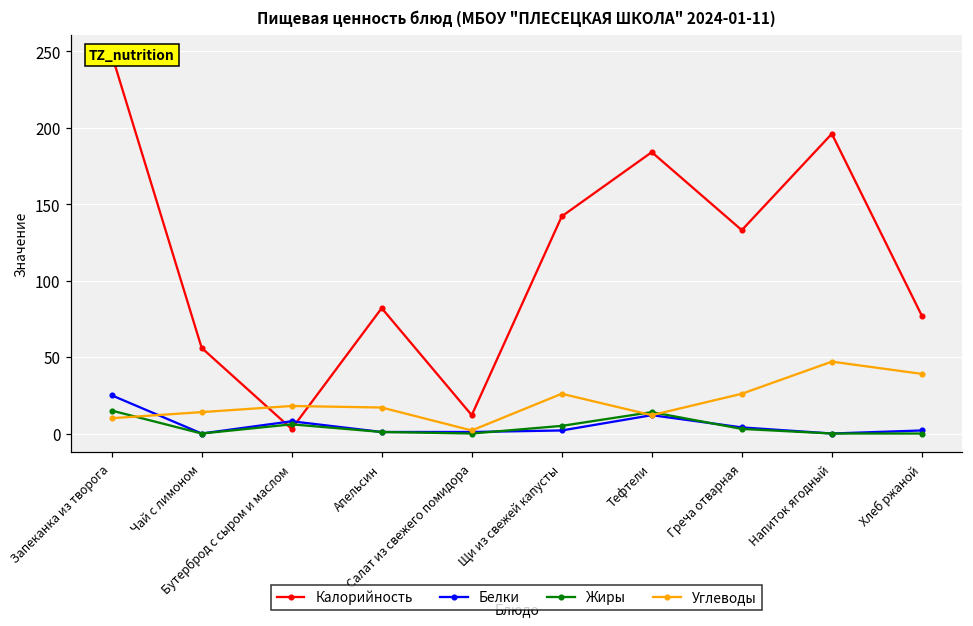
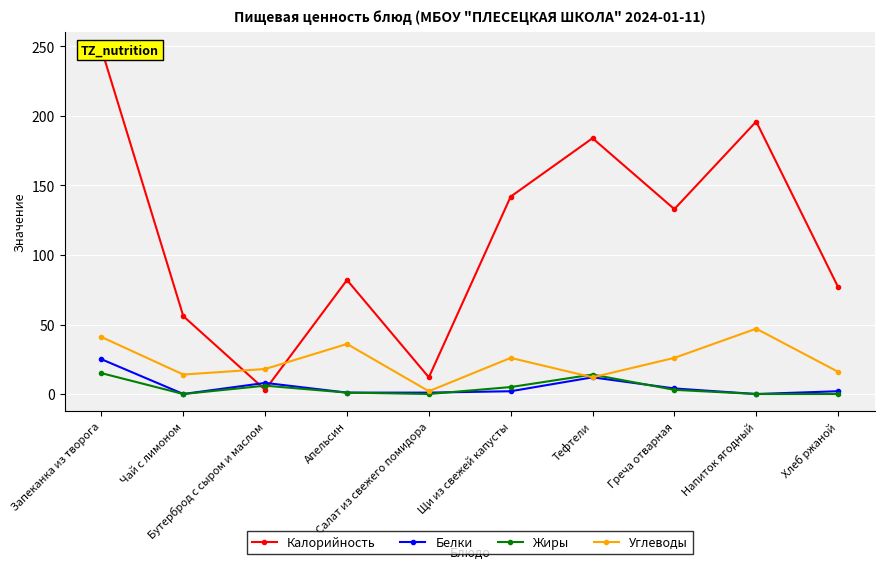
Углеводы, Запеканка из творога: 10 -> 41
Углеводы, Апельсин: 17 -> 36
Углеводы, Хлеб ржаной: 39 -> 16
